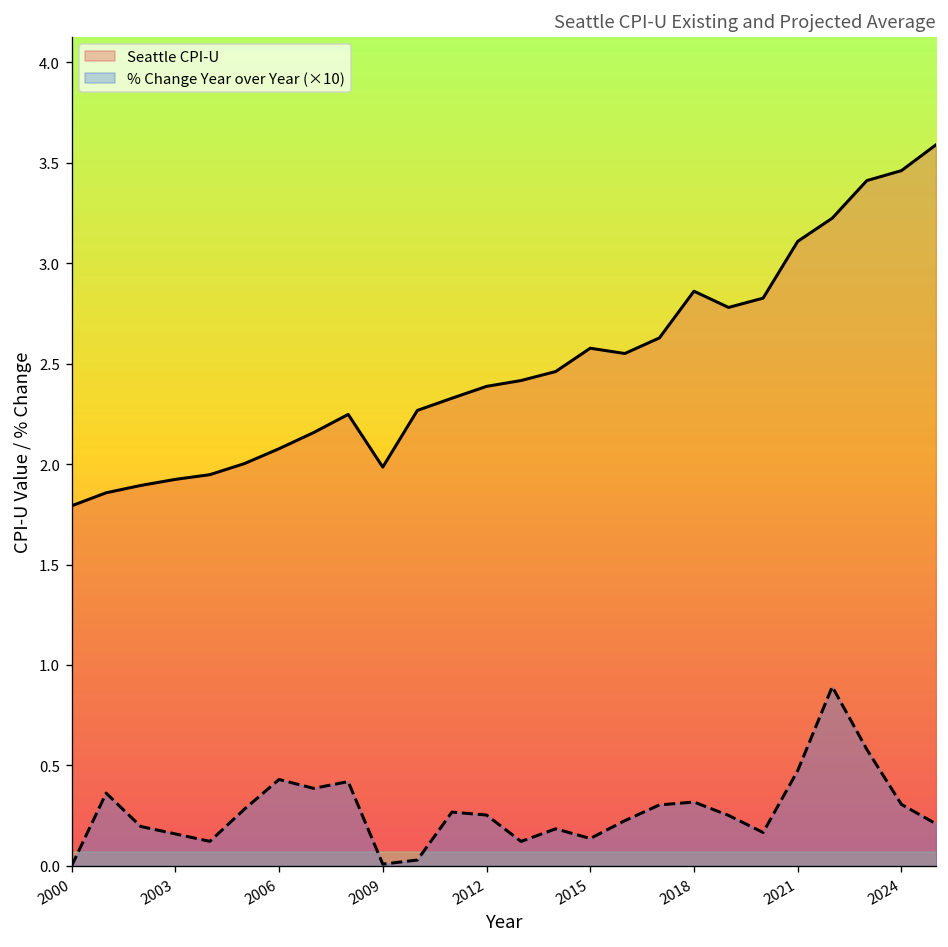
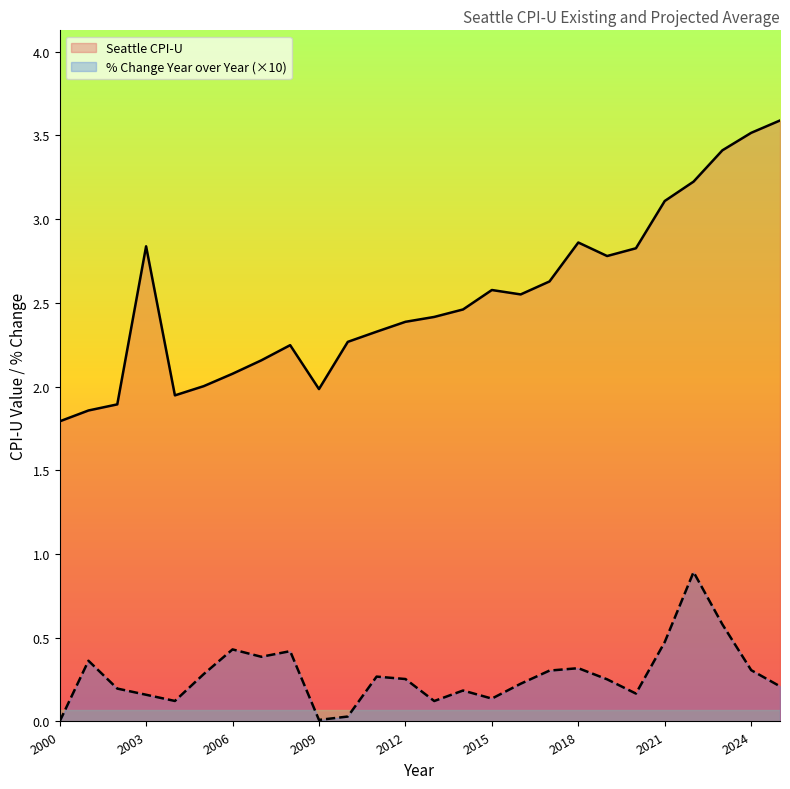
Seattle CPI-U, 2003: 1.92 -> 2.84
Seattle CPI-U, 2024: 3.46 -> 3.51
